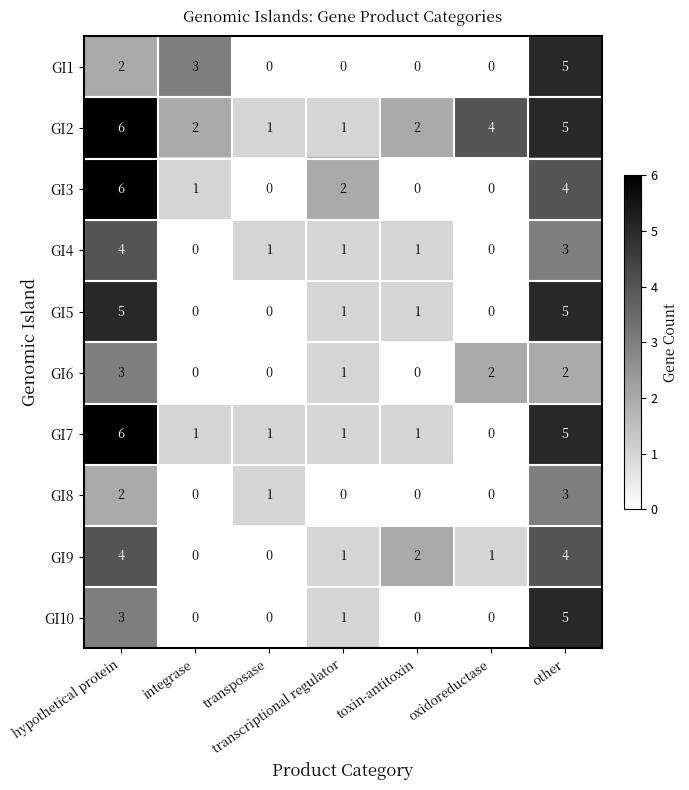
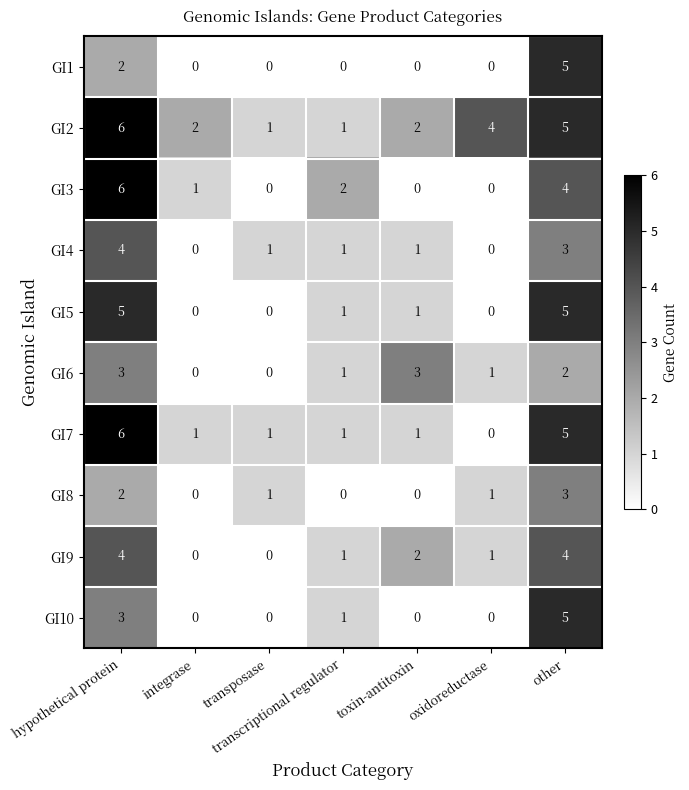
GI1, integrase: 3 -> 0
GI6, toxin-antitoxin: 0 -> 3
GI6, oxidoreductase: 2 -> 1
GI8, oxidoreductase: 0 -> 1
